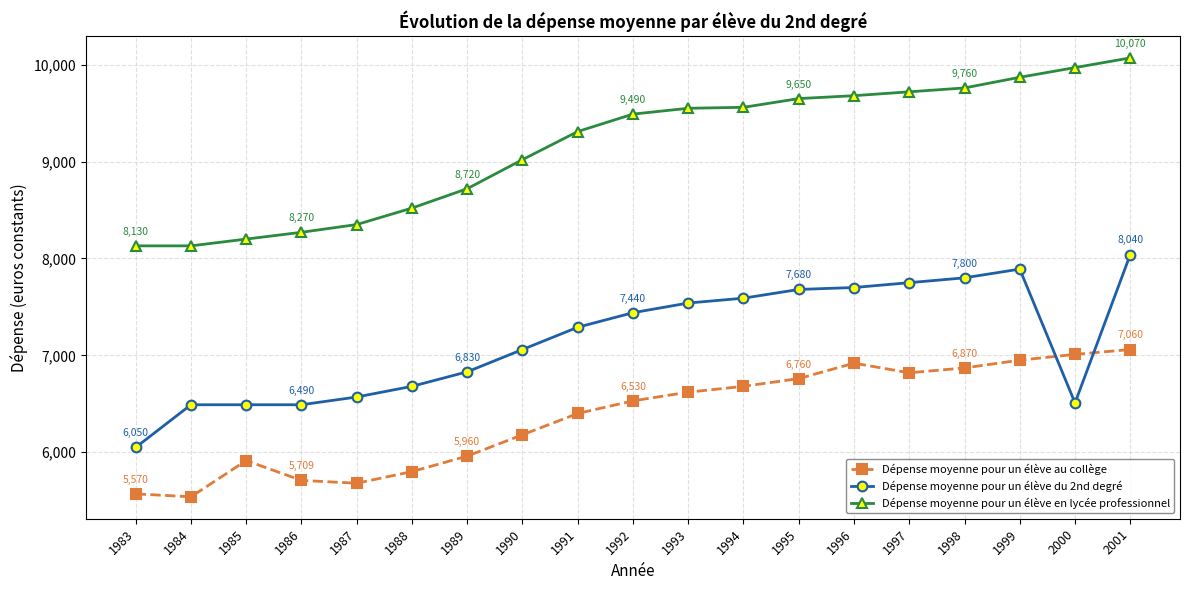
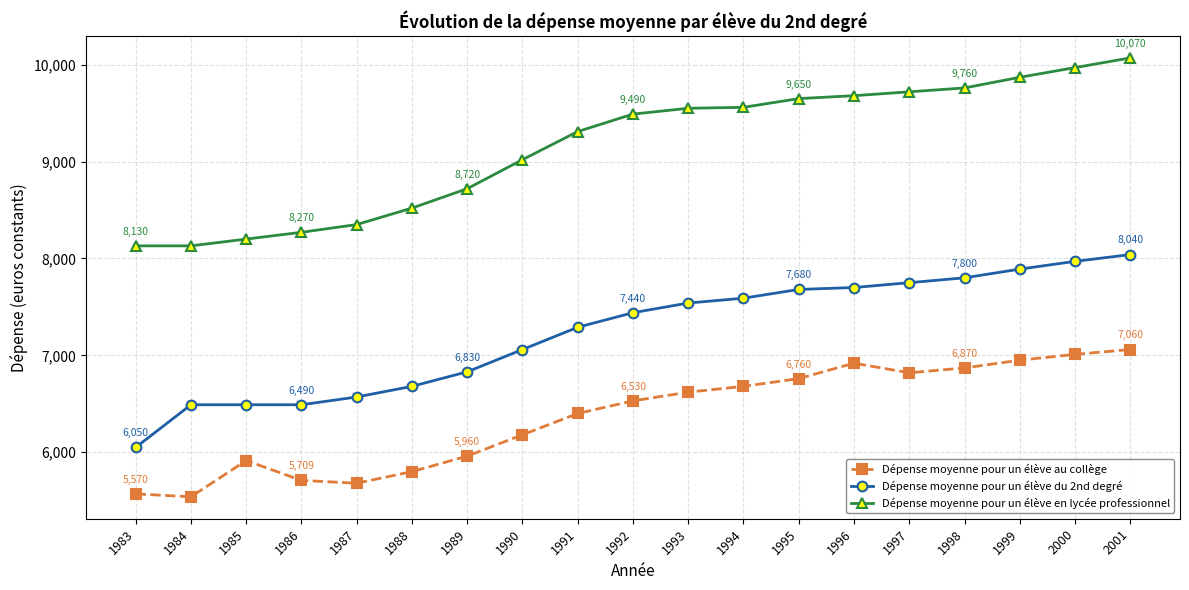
Dépense moyenne pour un élève du 2nd degré, 2000: 6,500 -> 8,000
